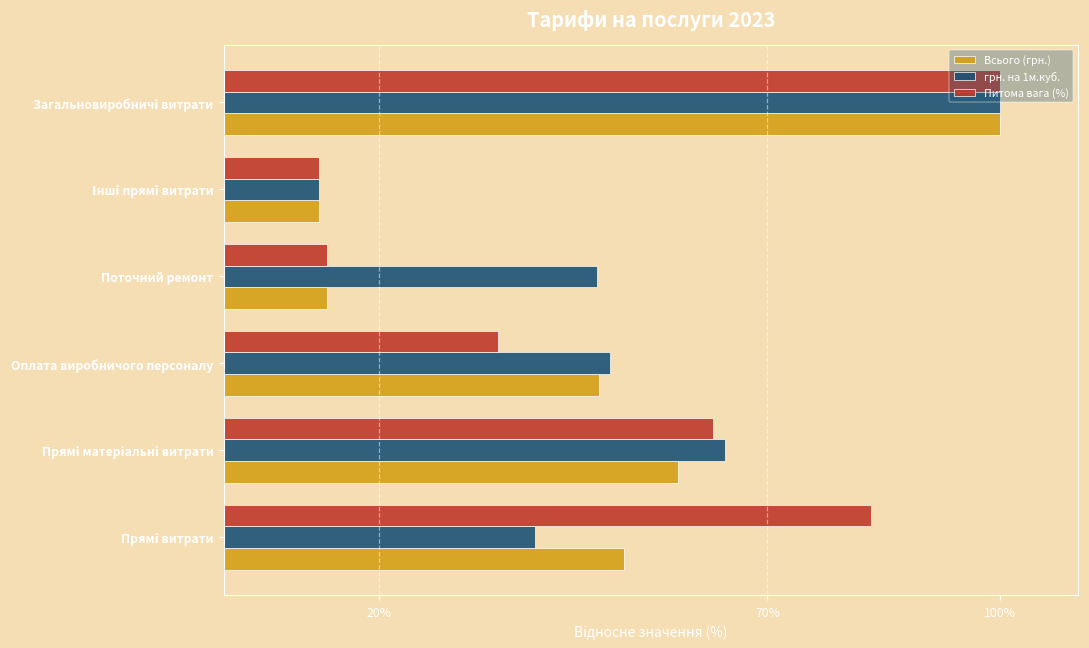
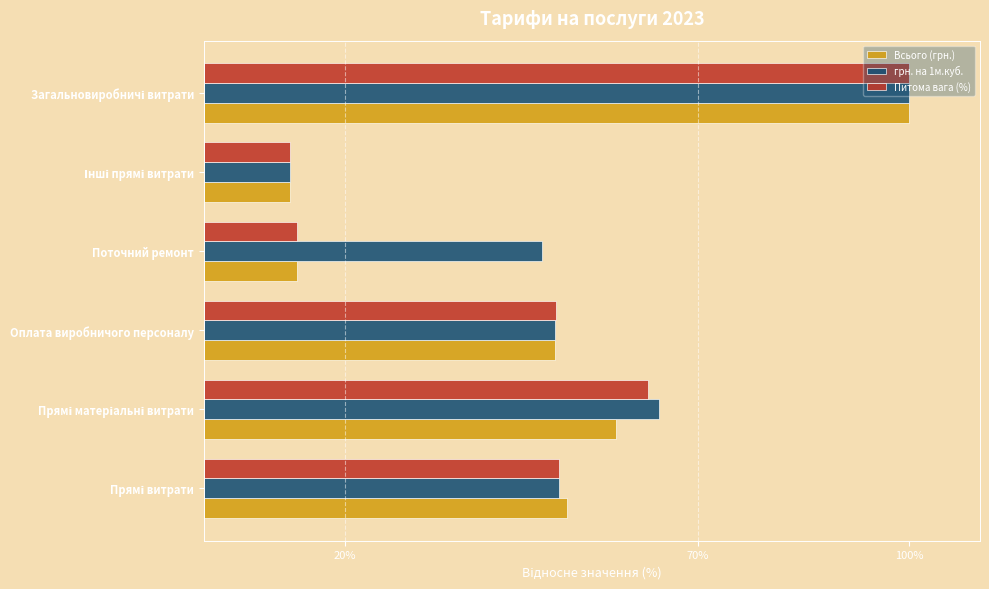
Питома вага (%), Оплата виробничого персоналу: 35% -> 50%
Всього (грн.), Оплата виробничого персоналу: 48% -> 50%
Питома вага (%), Прямі витрати: 83% -> 50%
грн. на 1м.куб., Прямі витрати: 40% -> 50%
